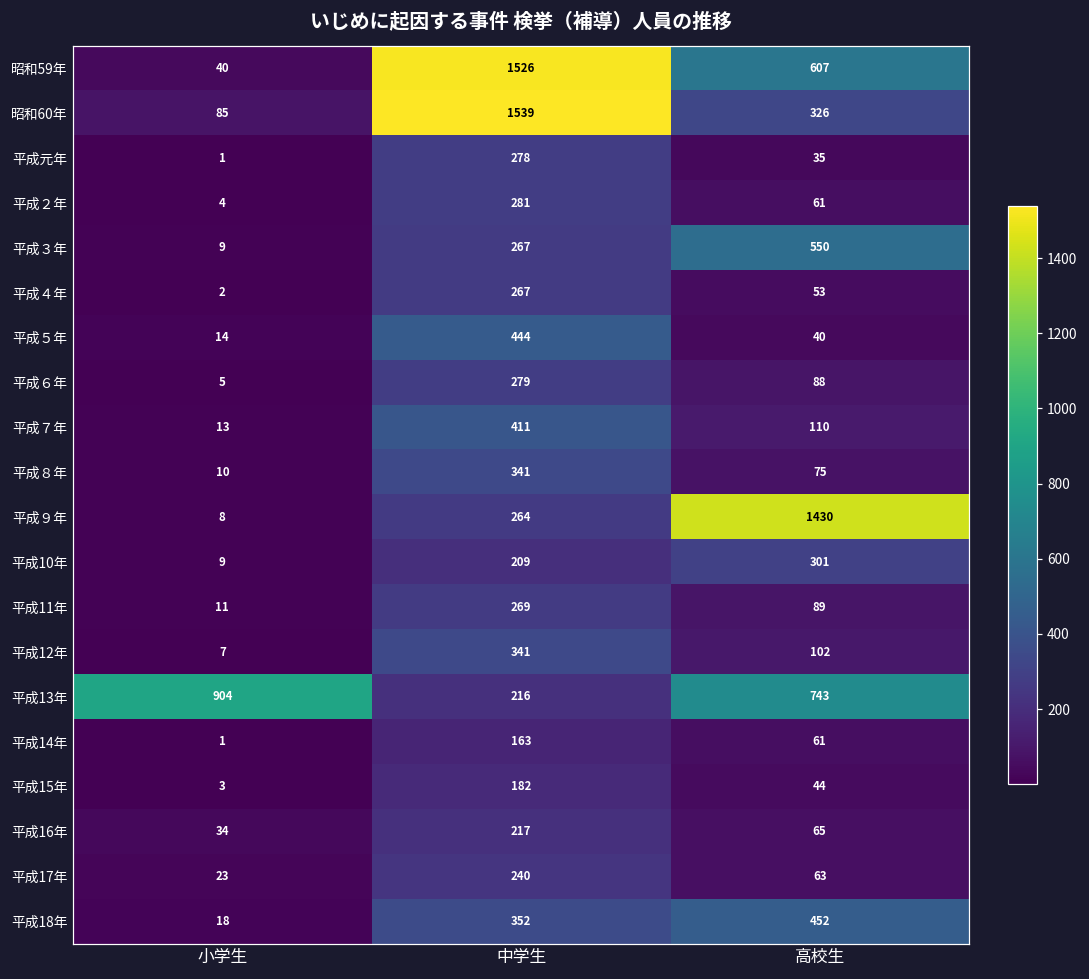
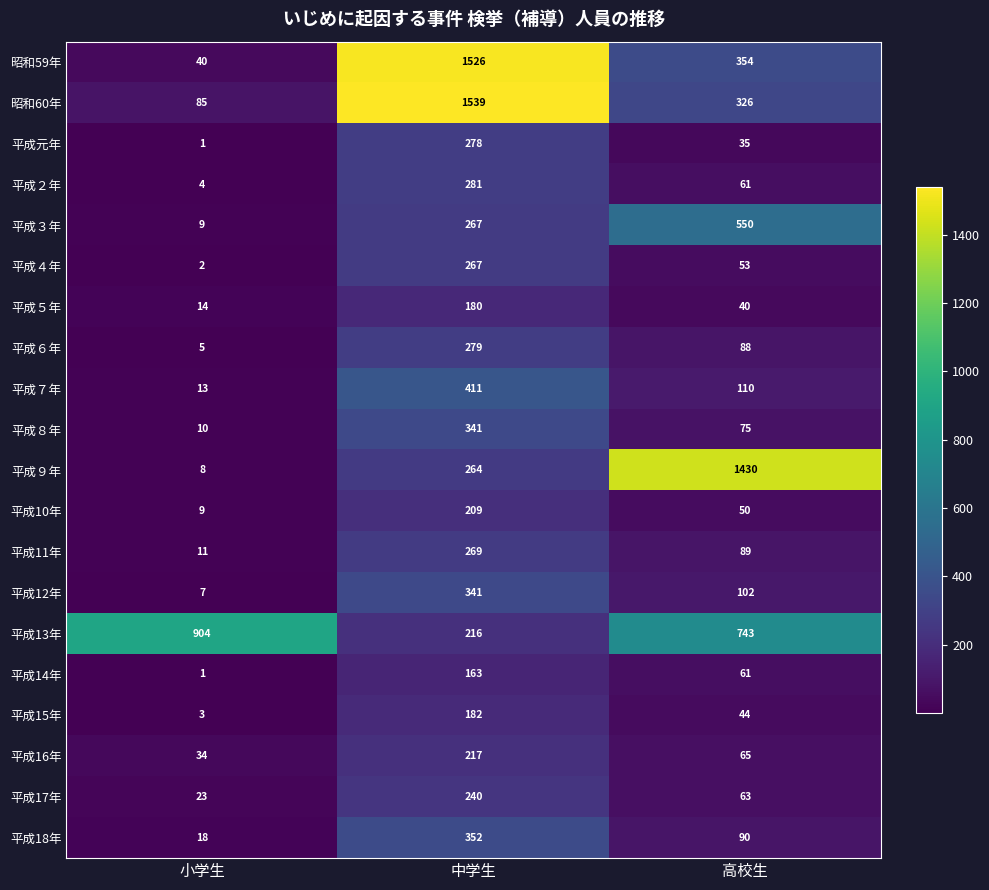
昭和59年, 高校生: 607 -> 354
平成５年, 中学生: 444 -> 180
平成10年, 高校生: 301 -> 50
平成18年, 高校生: 452 -> 90
